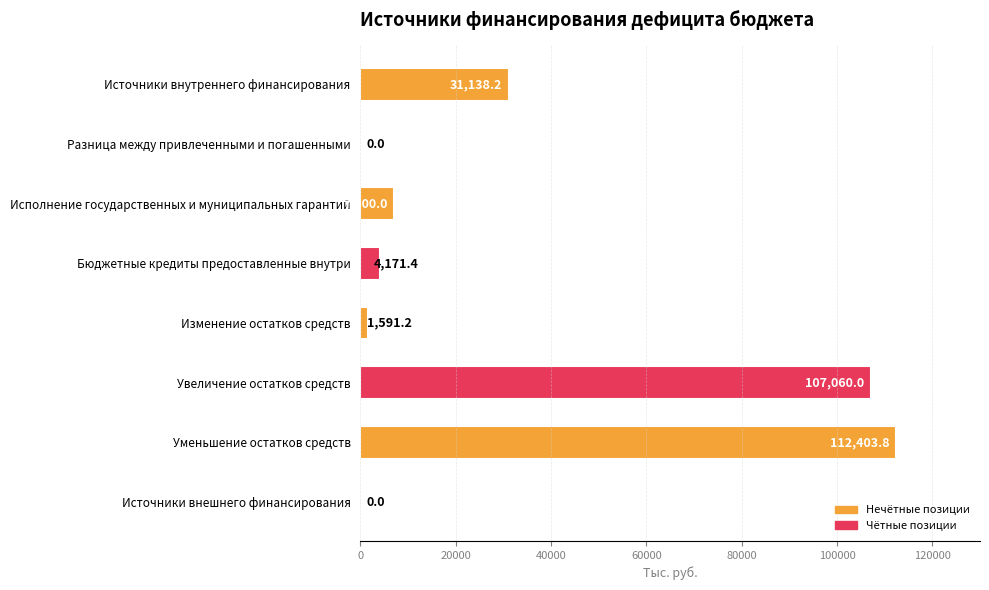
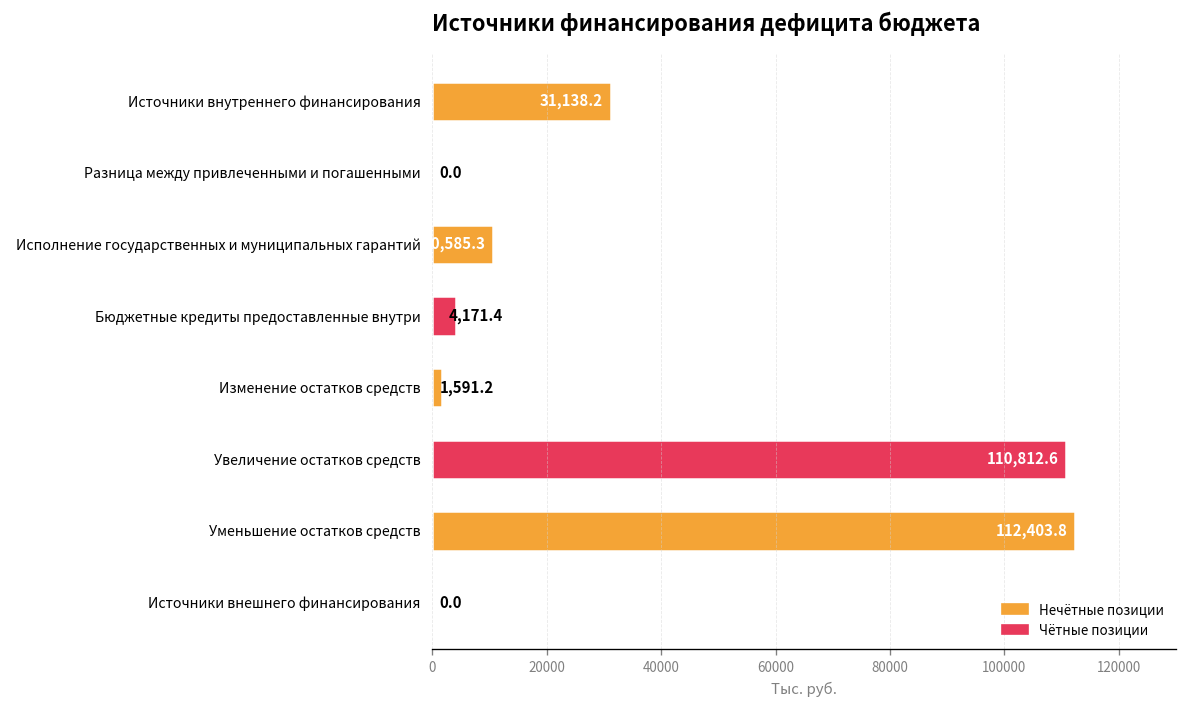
Исполнение государственных и муниципальных гарантий: 7,000.0 -> 10,585.3
Увеличение остатков средств: 107,060.0 -> 110,812.6
